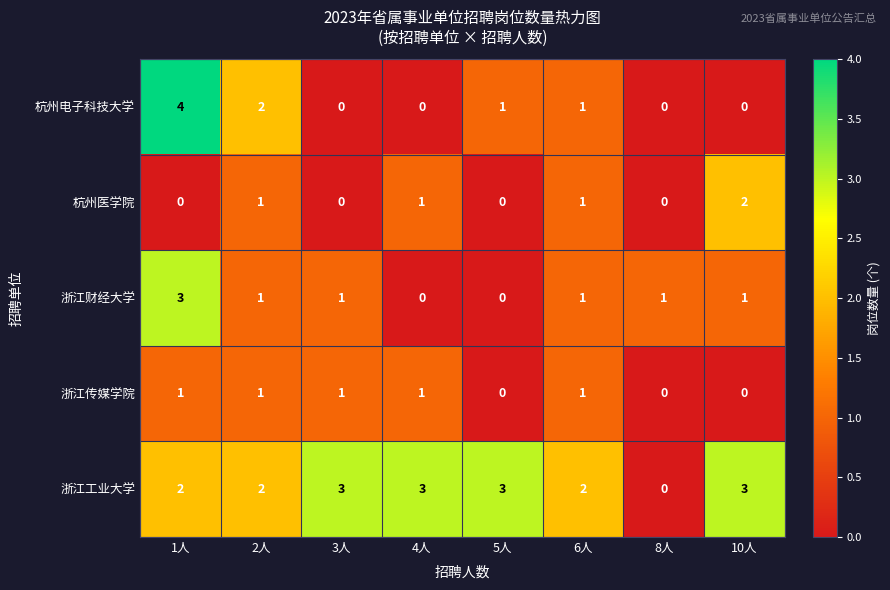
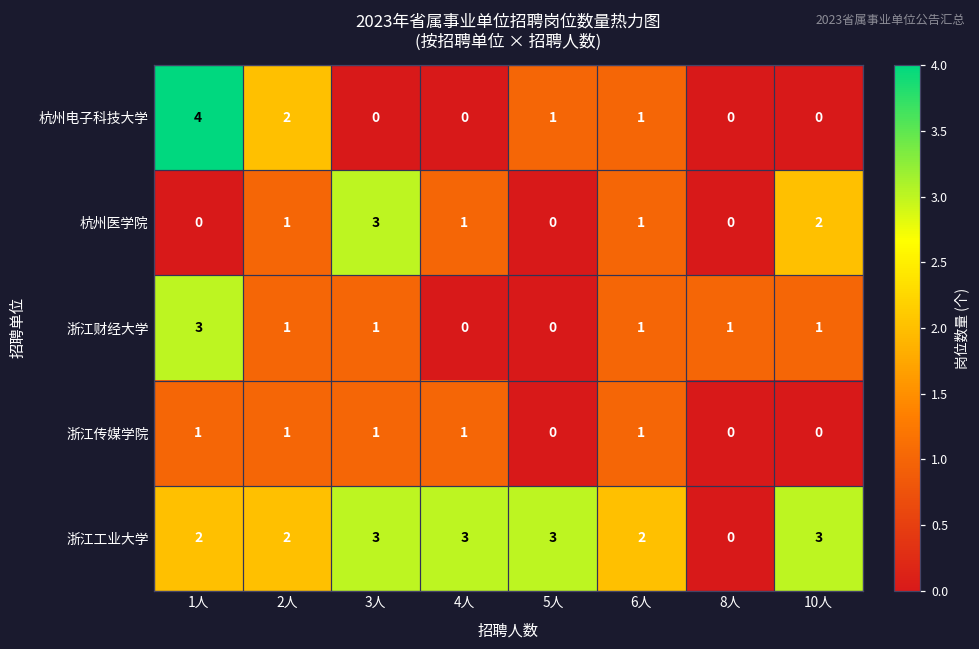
杭州医学院, 3人: 0 -> 3
